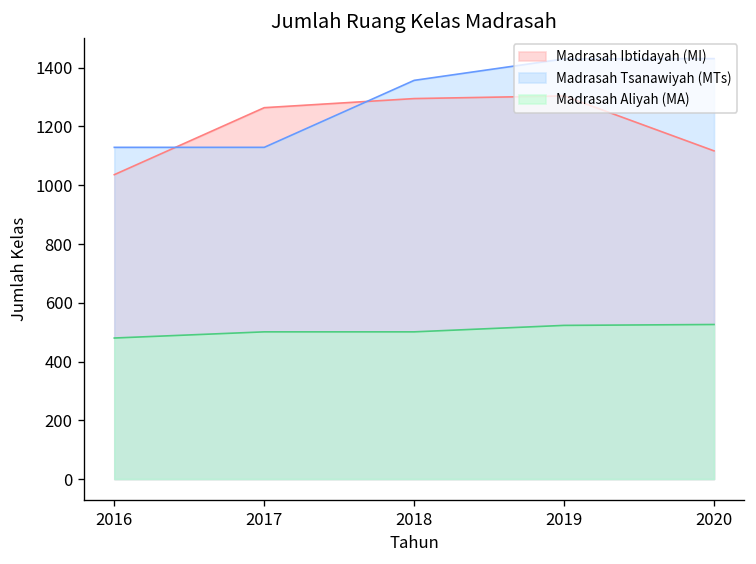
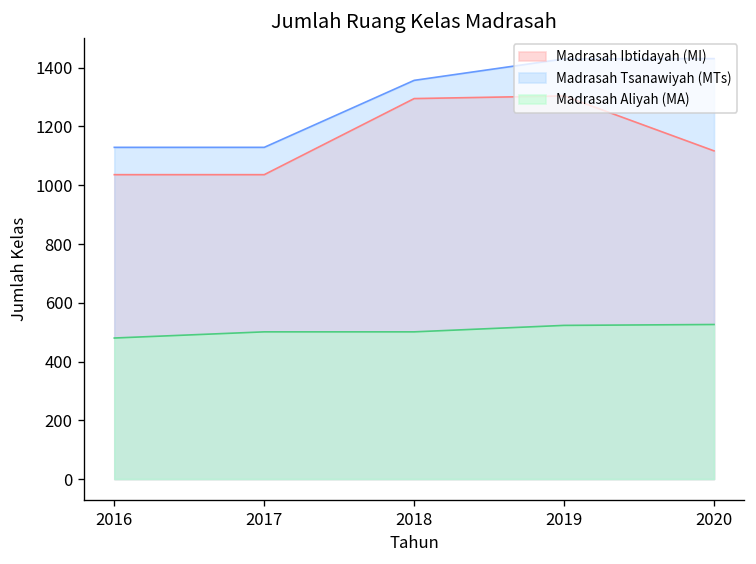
Madrasah Ibtidayah (MI), 2017: 1260 -> 1040
